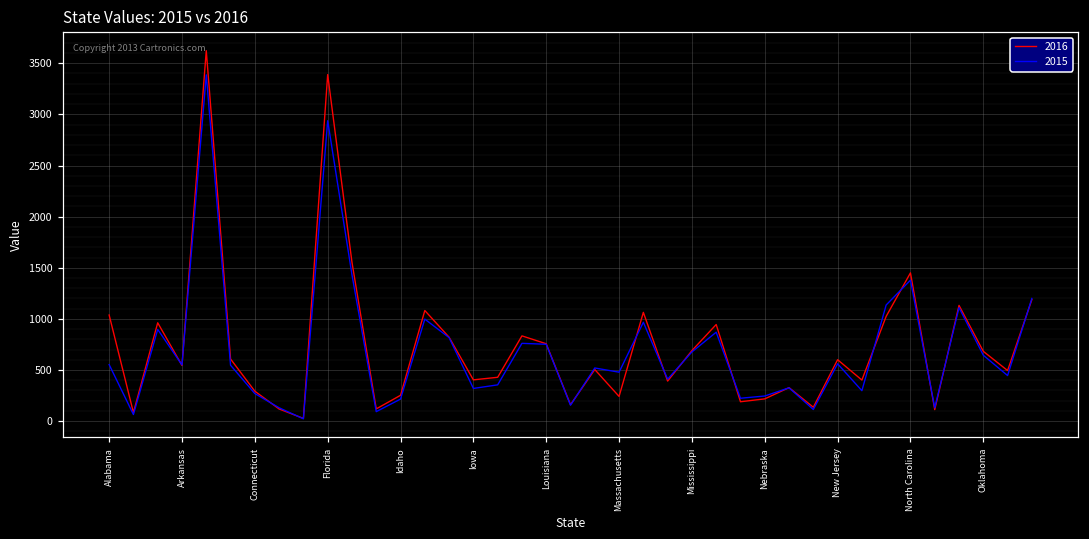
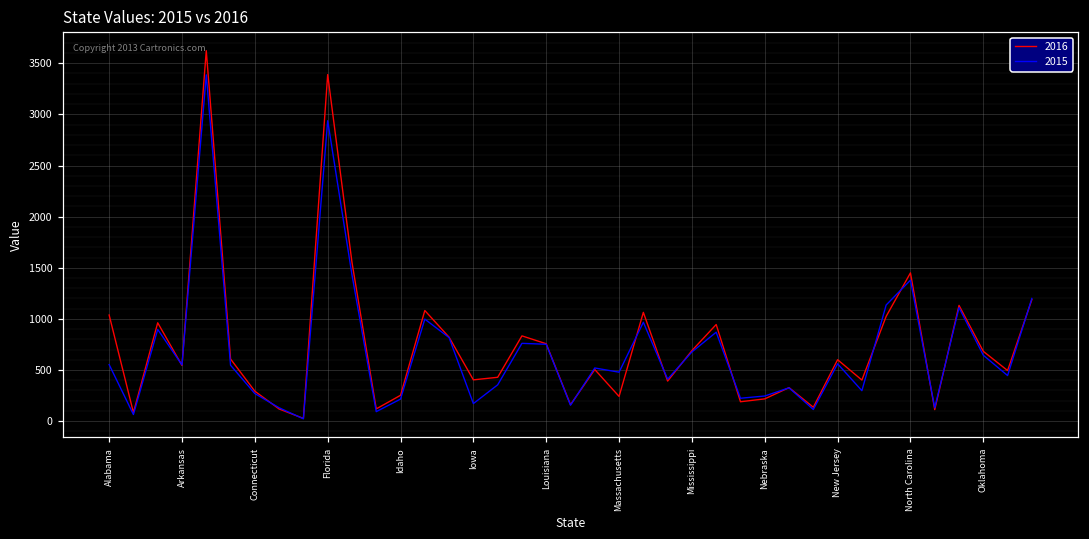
2015, Iowa: 300 -> 200
